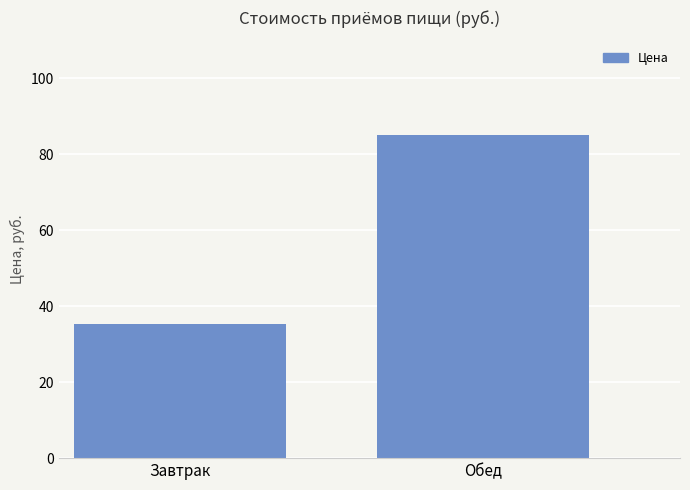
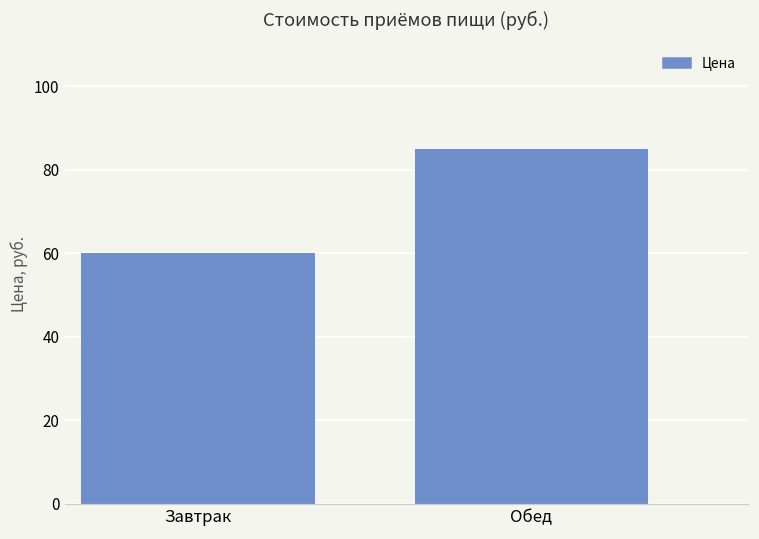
Завтрак: 35 -> 60
